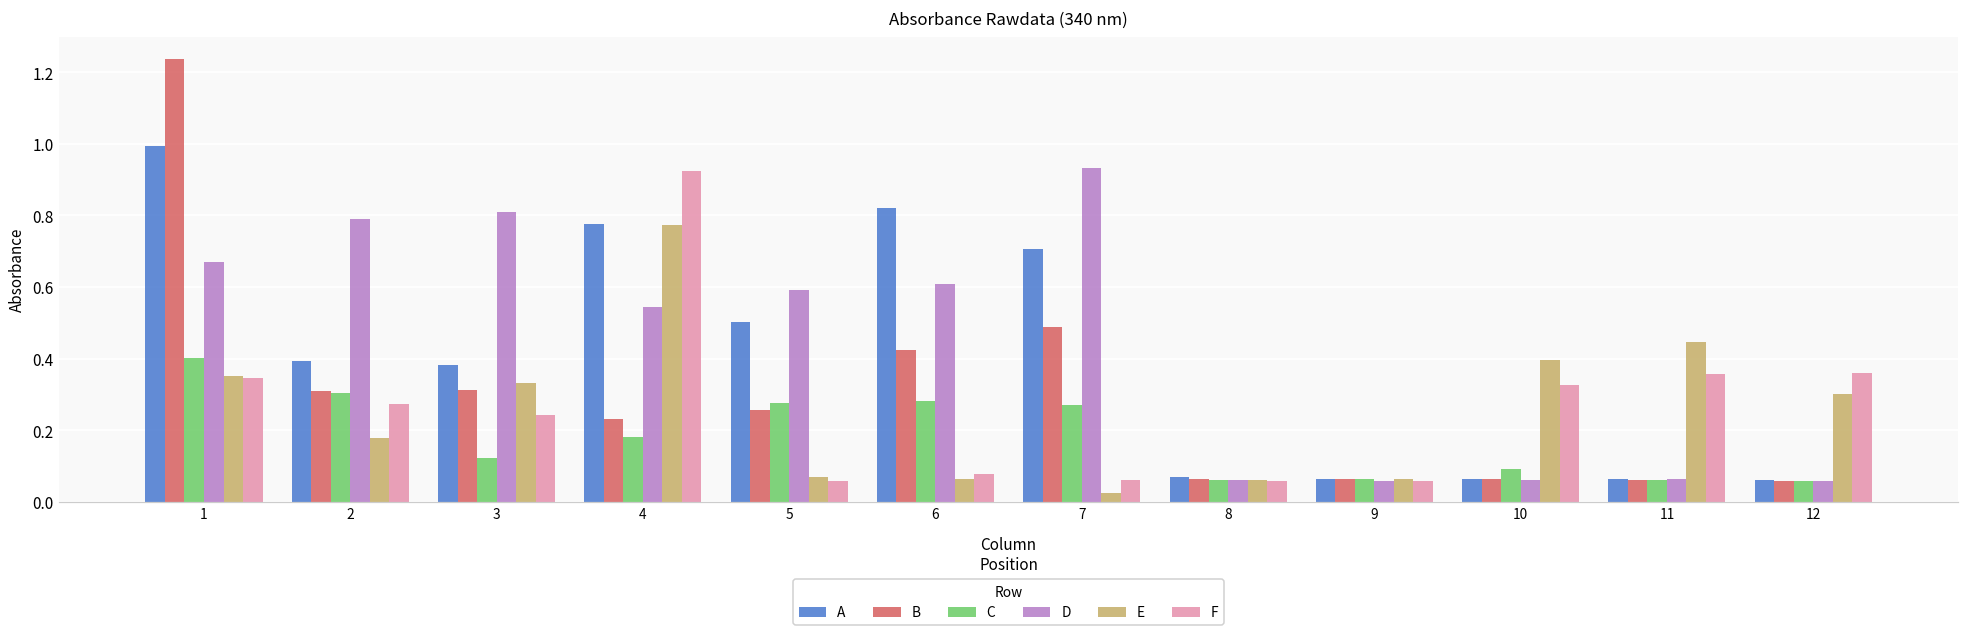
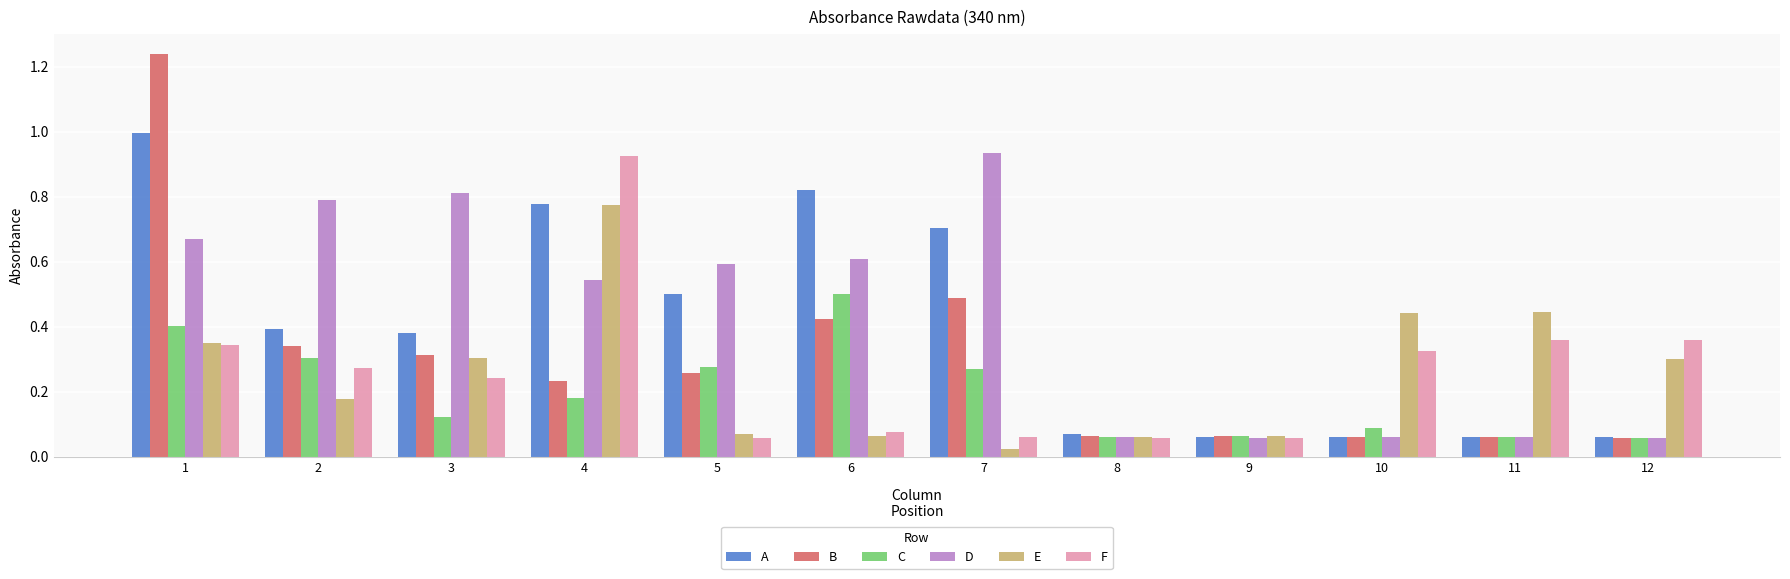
B, 2: 0.31 -> 0.34
E, 3: 0.33 -> 0.30
C, 6: 0.28 -> 0.50
E, 10: 0.40 -> 0.44
